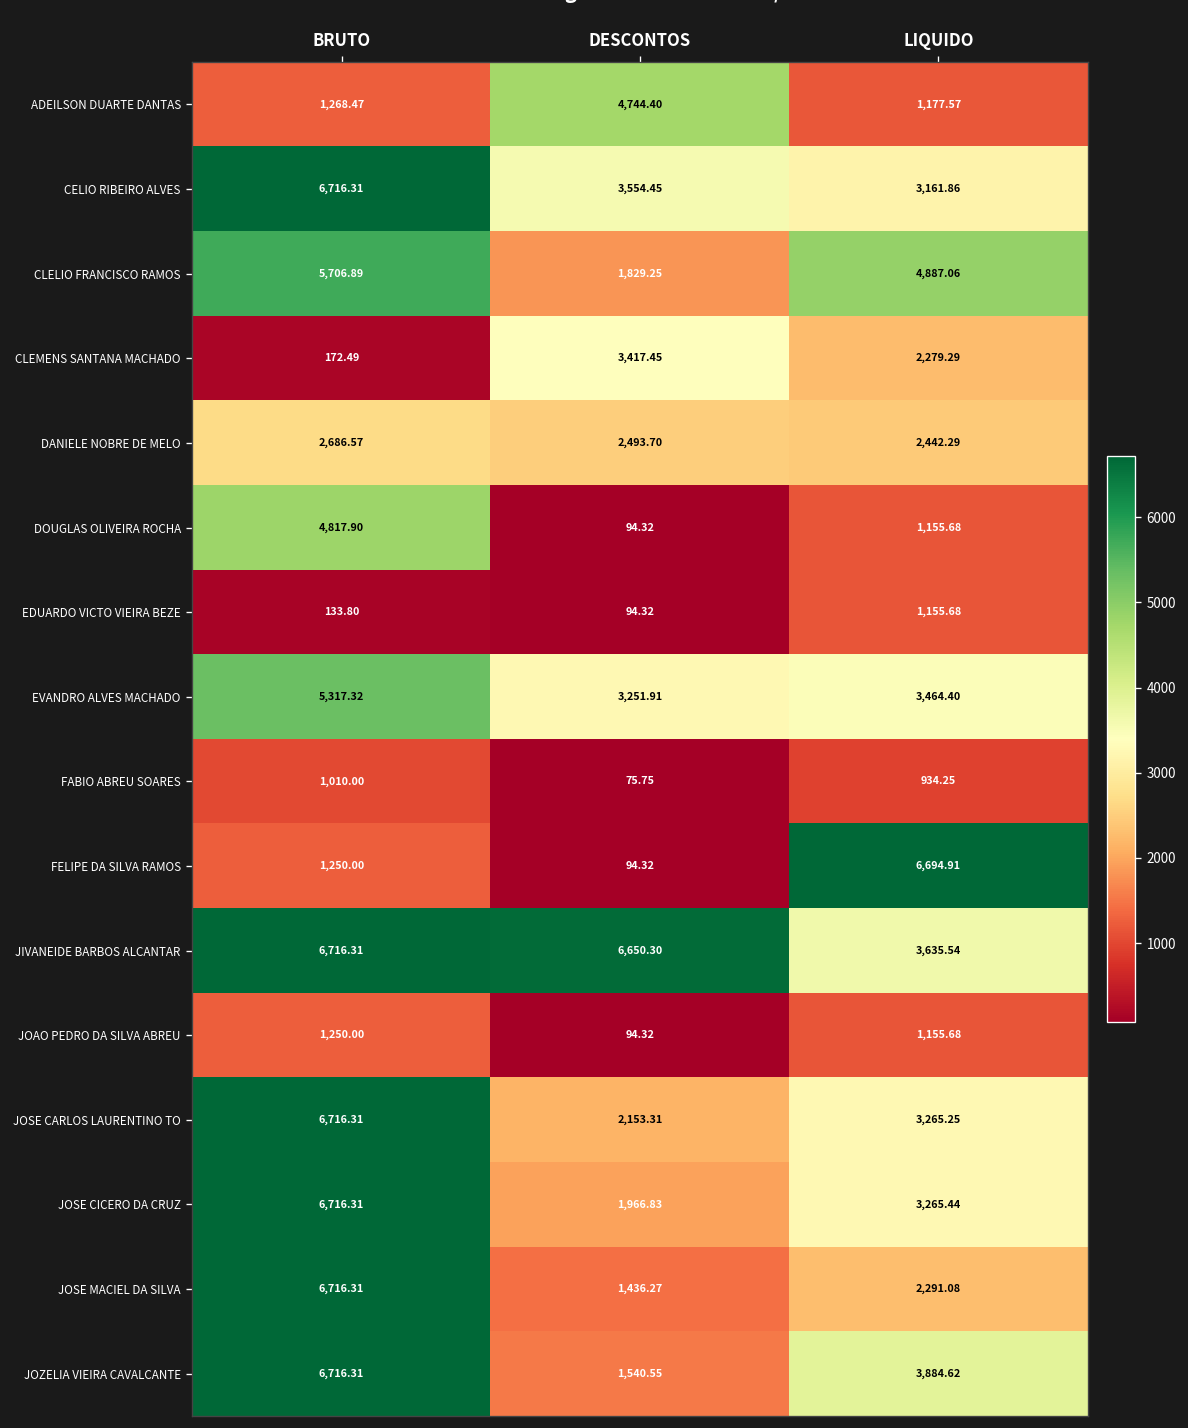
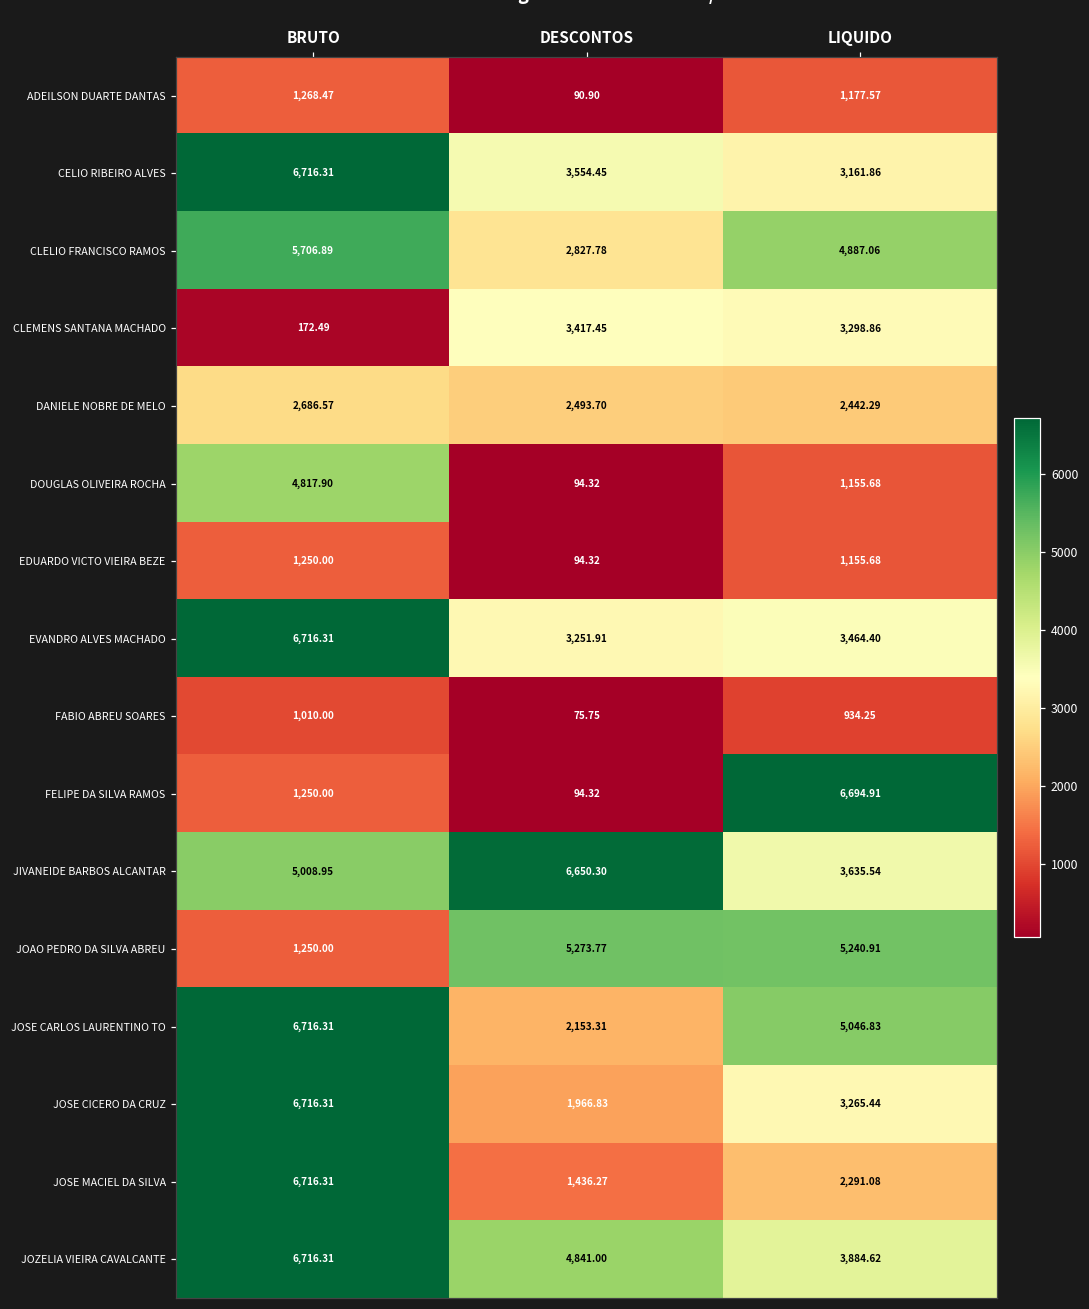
ADEILSON DUARTE DANTAS, DESCONTOS: 4,744.40 -> 90.90
CLELIO FRANCISCO RAMOS, DESCONTOS: 1,829.25 -> 2,827.78
CLEMENS SANTANA MACHADO, LIQUIDO: 2,279.29 -> 3,298.86
EDUARDO VICTO VIEIRA BEZE, BRUTO: 133.80 -> 1,250.00
EVANDRO ALVES MACHADO, BRUTO: 5,317.32 -> 6,716.31
JIVANEIDE BARBOS ALCANTAR, BRUTO: 6,716.31 -> 5,008.95
JOAO PEDRO DA SILVA ABREU, DESCONTOS: 94.32 -> 5,273.77
JOAO PEDRO DA SILVA ABREU, LIQUIDO: 1,155.68 -> 5,240.91
JOSE CARLOS LAURENTINO TO, LIQUIDO: 3,265.25 -> 5,046.83
JOZELIA VIEIRA CAVALCANTE, DESCONTOS: 1,540.55 -> 4,841.00
